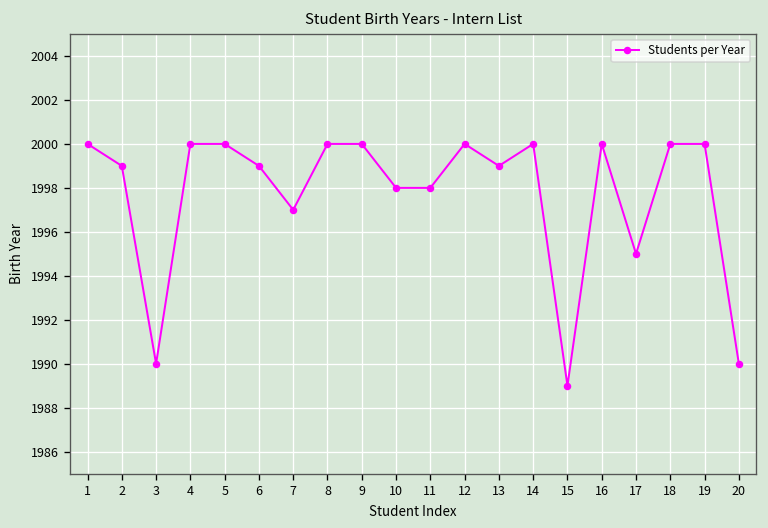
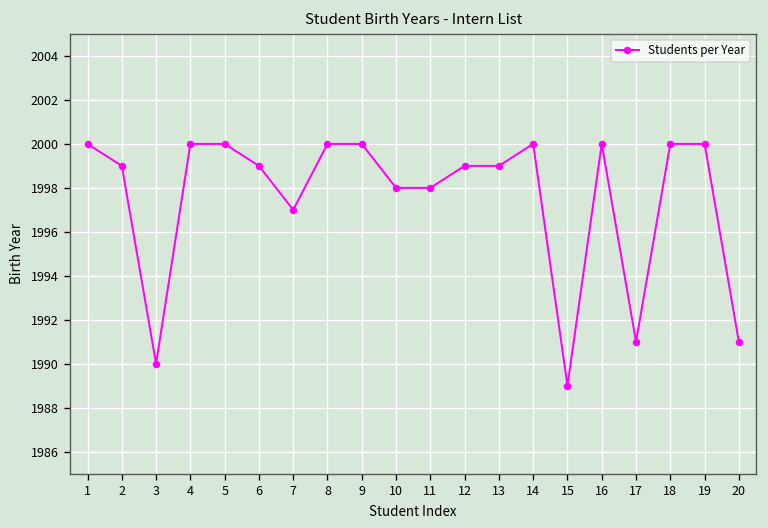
12: 2000 -> 1999
17: 1995 -> 1991
20: 1990 -> 1991
